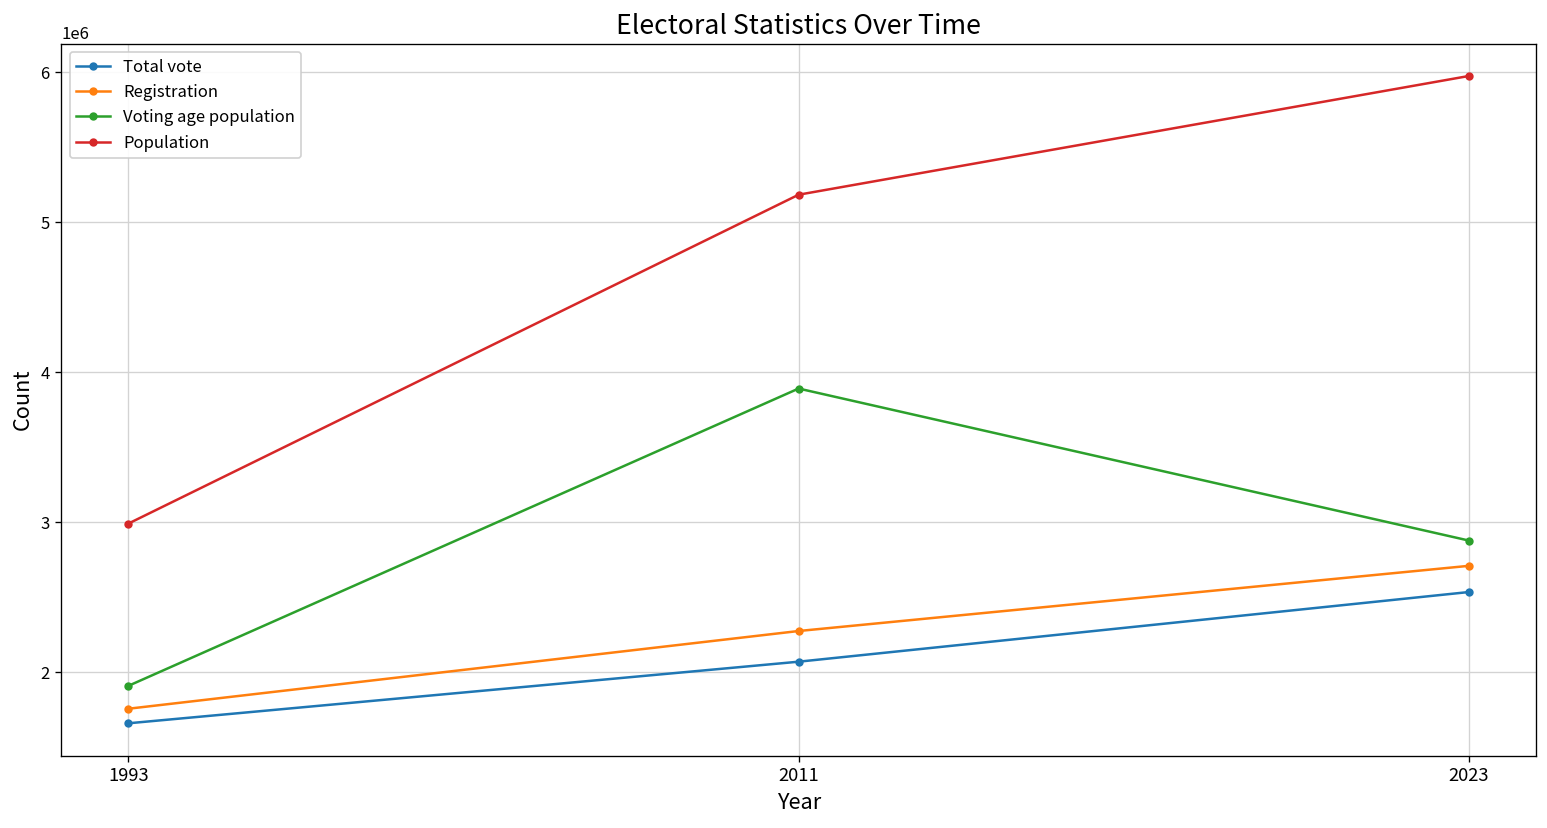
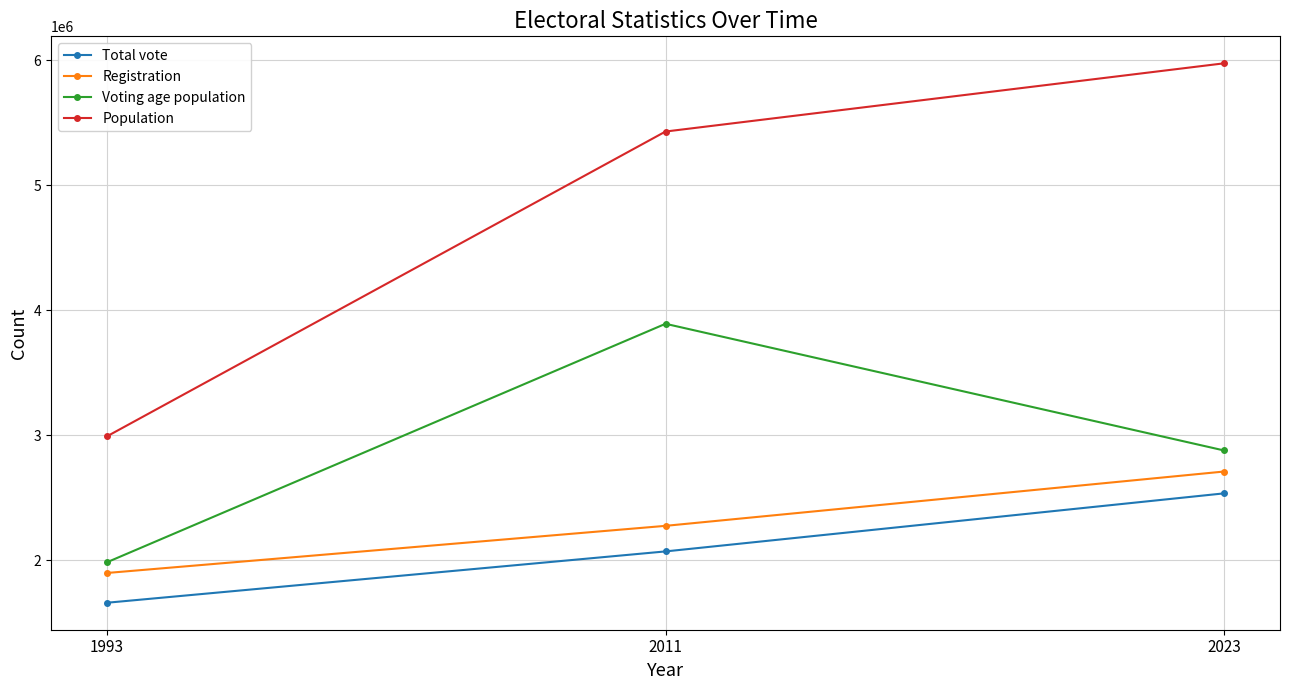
Registration, 1993: 1760000 -> 1900000
Voting age population, 1993: 1910000 -> 1980000
Population, 2011: 5180000 -> 5430000
